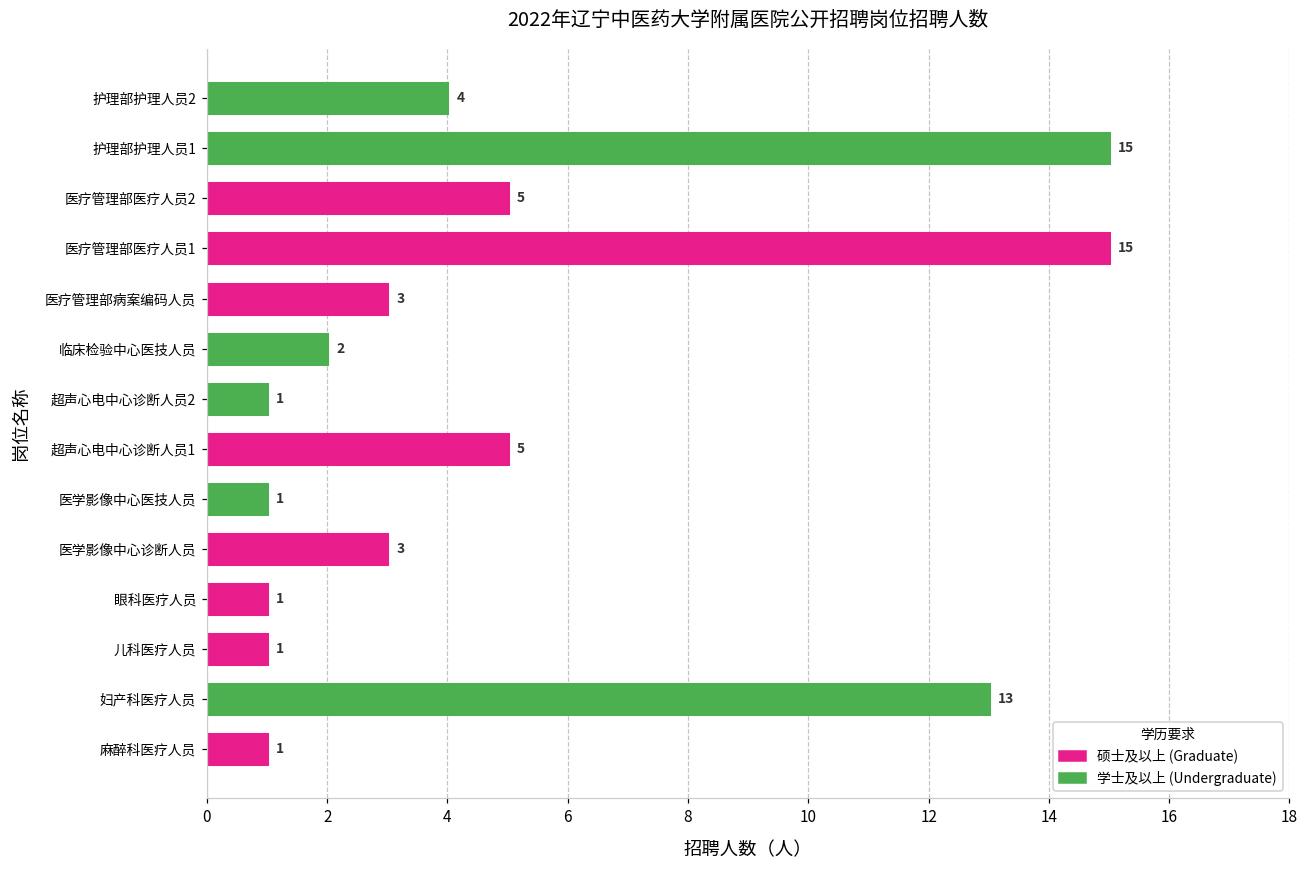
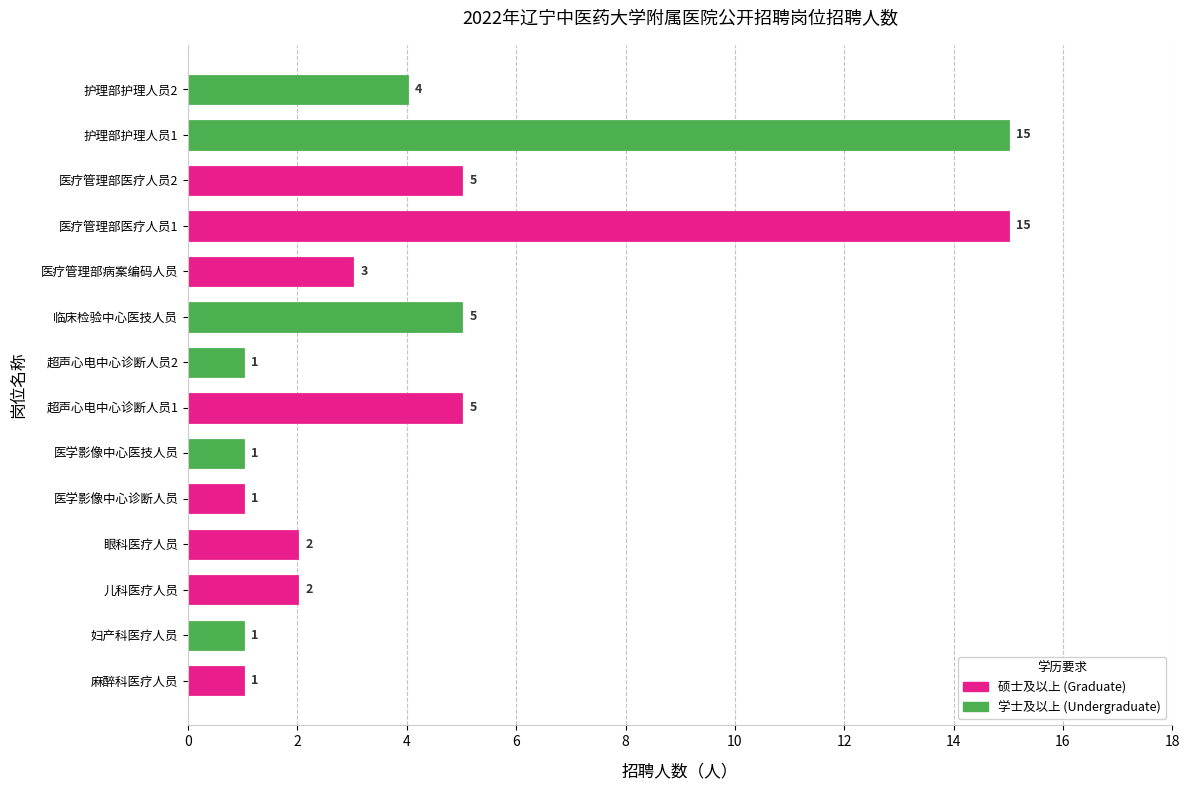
临床检验中心医技人员: 2 -> 5
医学影像中心诊断人员: 3 -> 1
眼科医疗人员: 1 -> 2
儿科医疗人员: 1 -> 2
妇产科医疗人员: 13 -> 1
